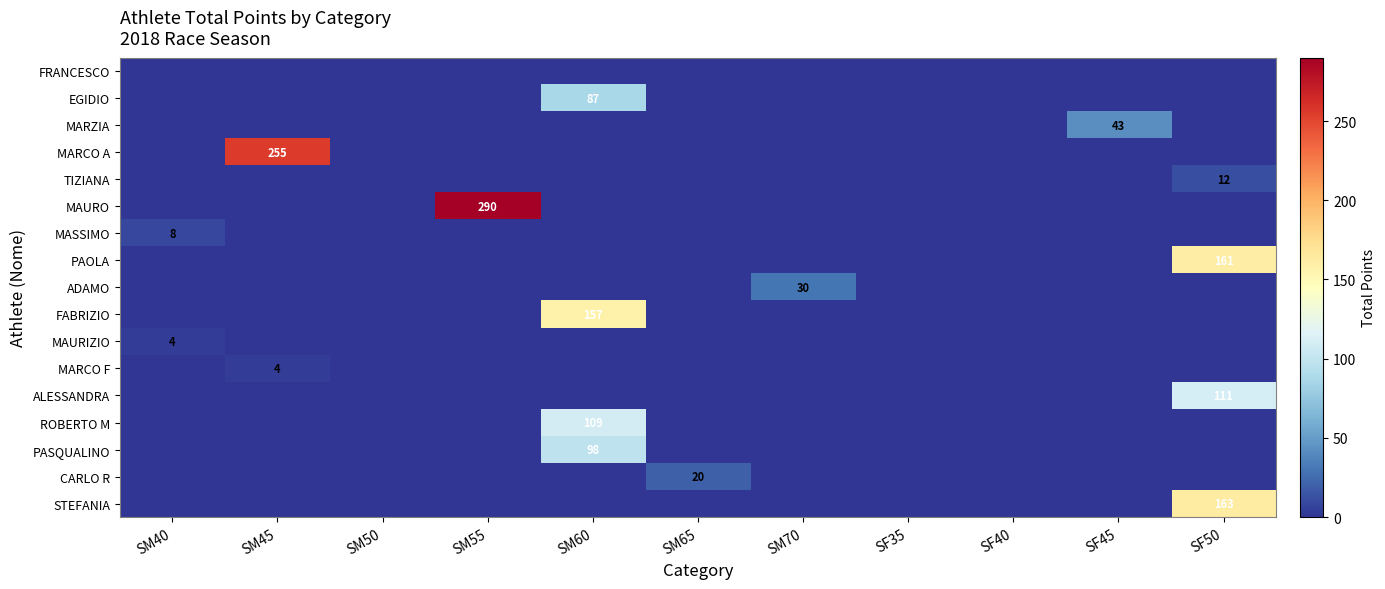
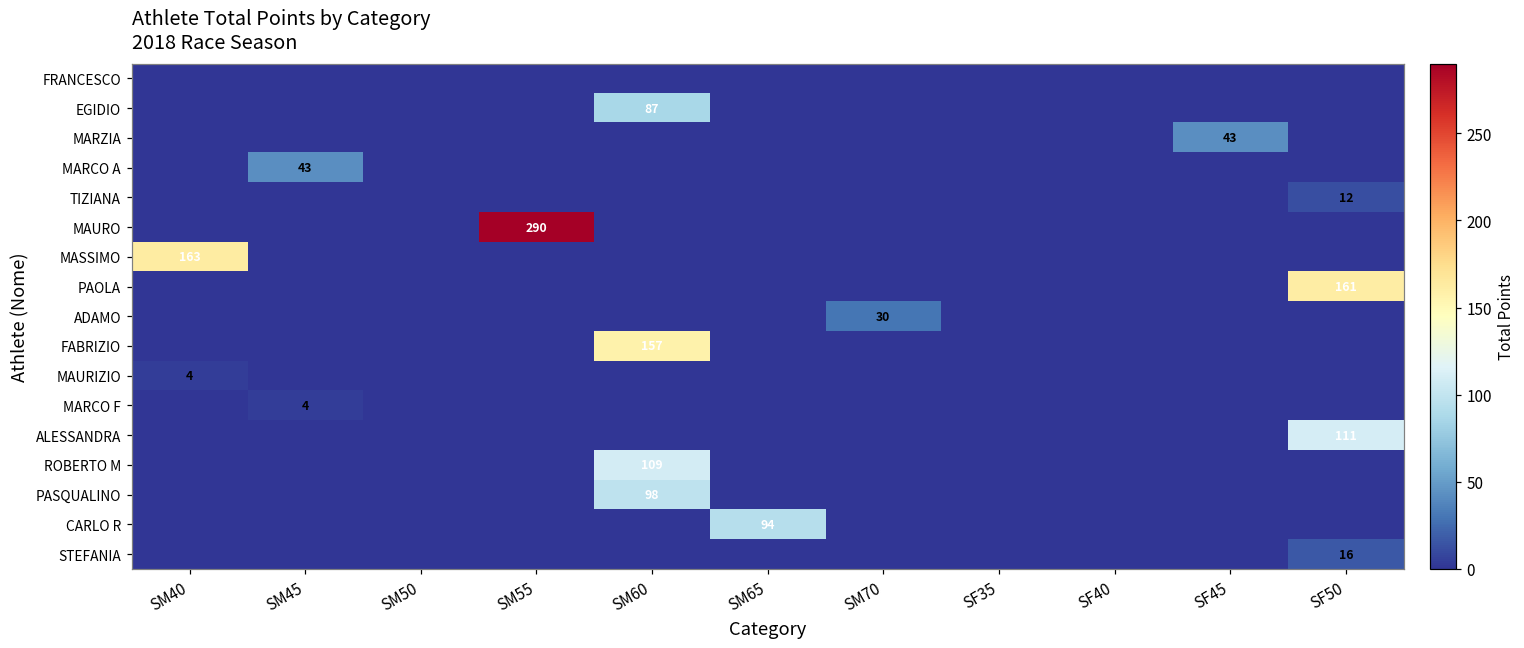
MARCO A, SM45: 255 -> 43
MASSIMO, SM40: 8 -> 163
CARLO R, SM65: 20 -> 94
STEFANIA, SF50: 163 -> 16
